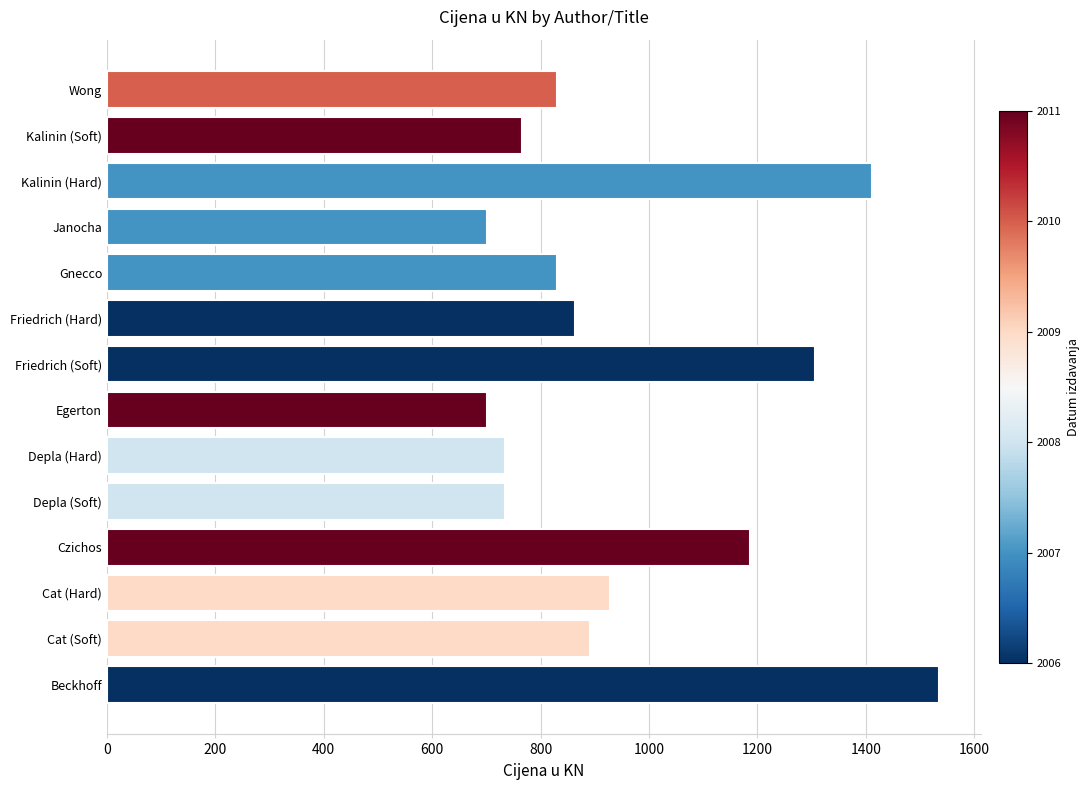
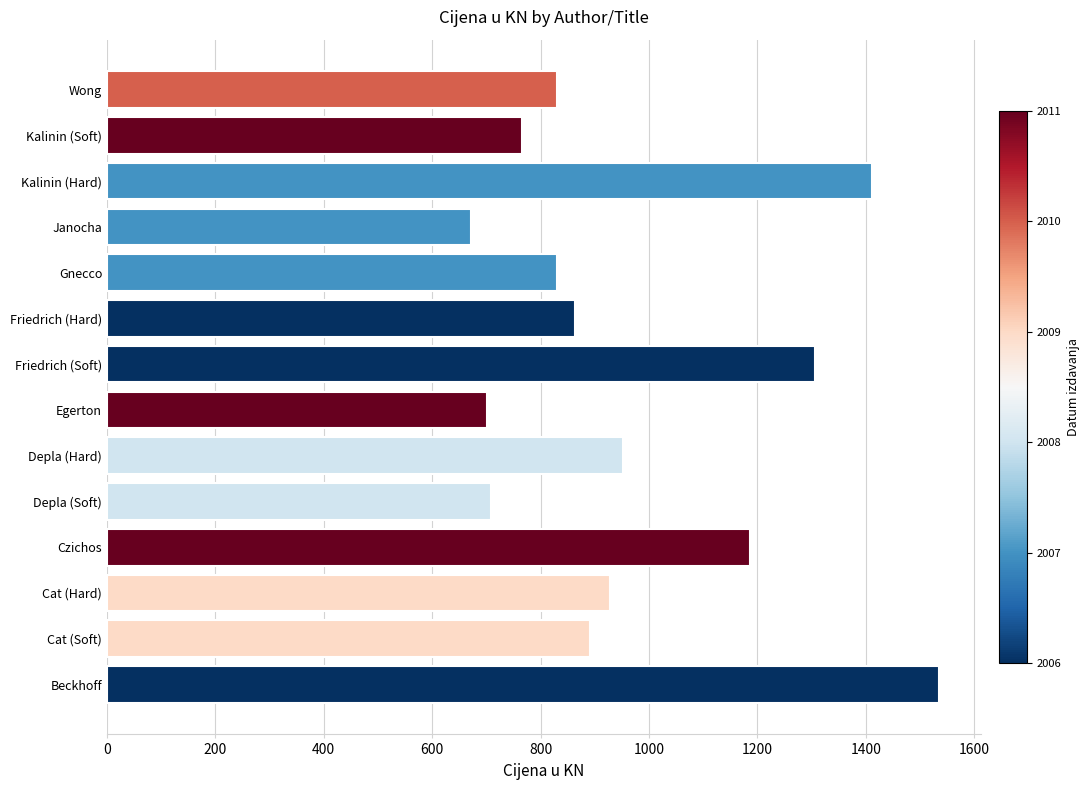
Janocha: 700 -> 670
Depla (Hard): 730 -> 950
Depla (Soft): 730 -> 710
